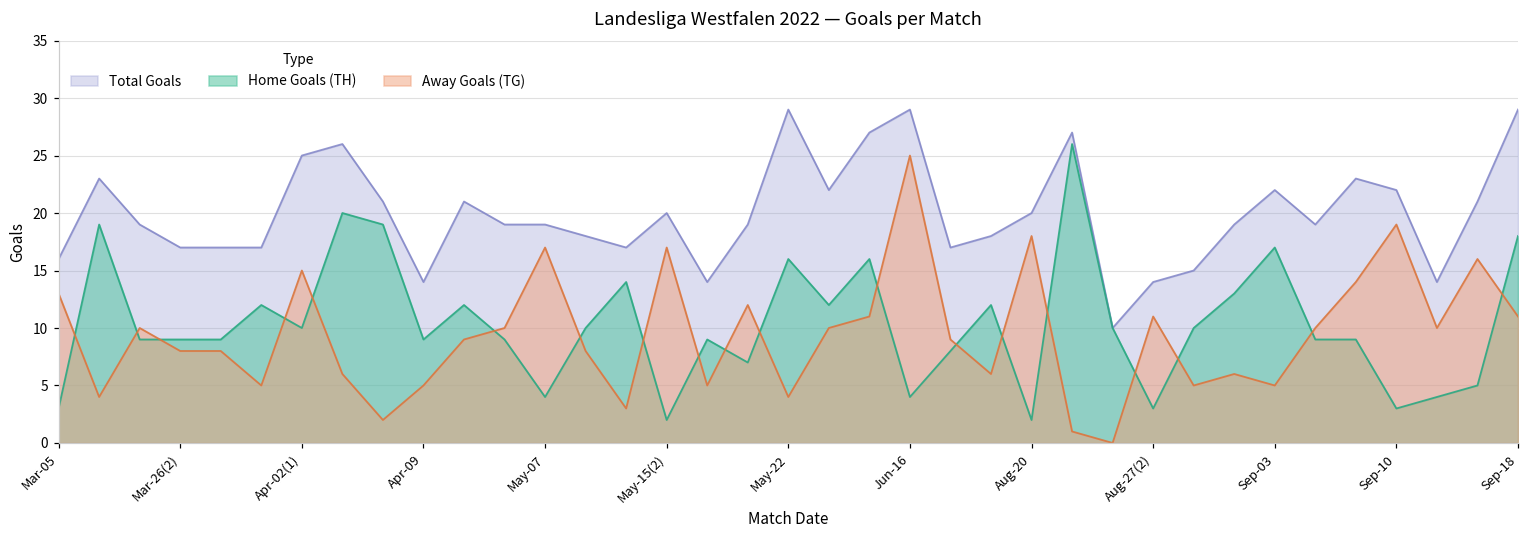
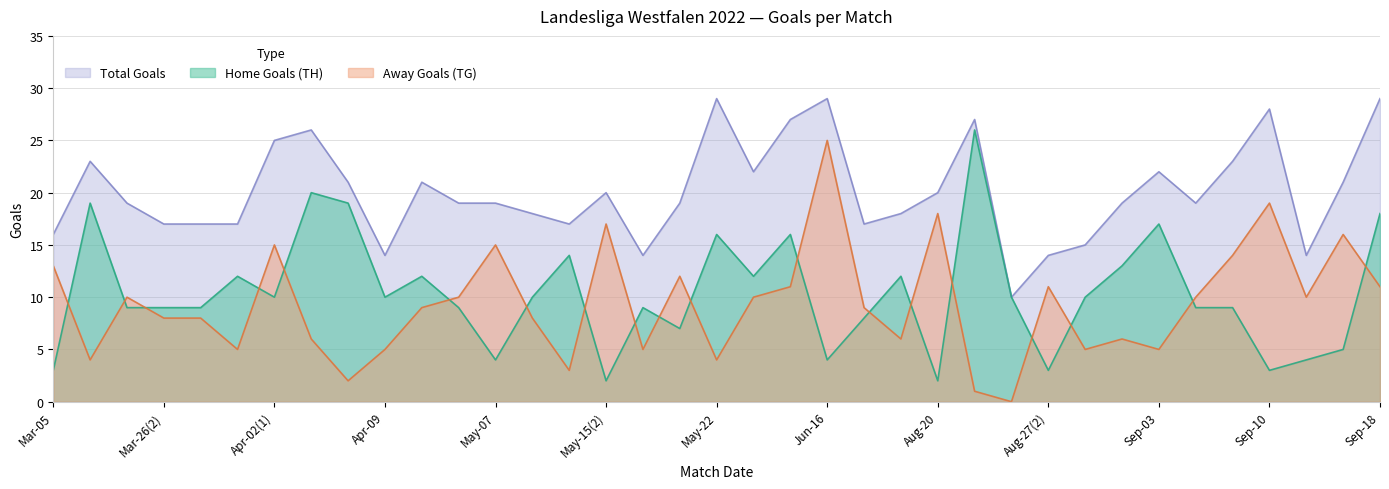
Home Goals (TH), Apr-09: 9 -> 10
Away Goals (TG), May-07: 17 -> 15
Total Goals, Sep-10: 22 -> 28
